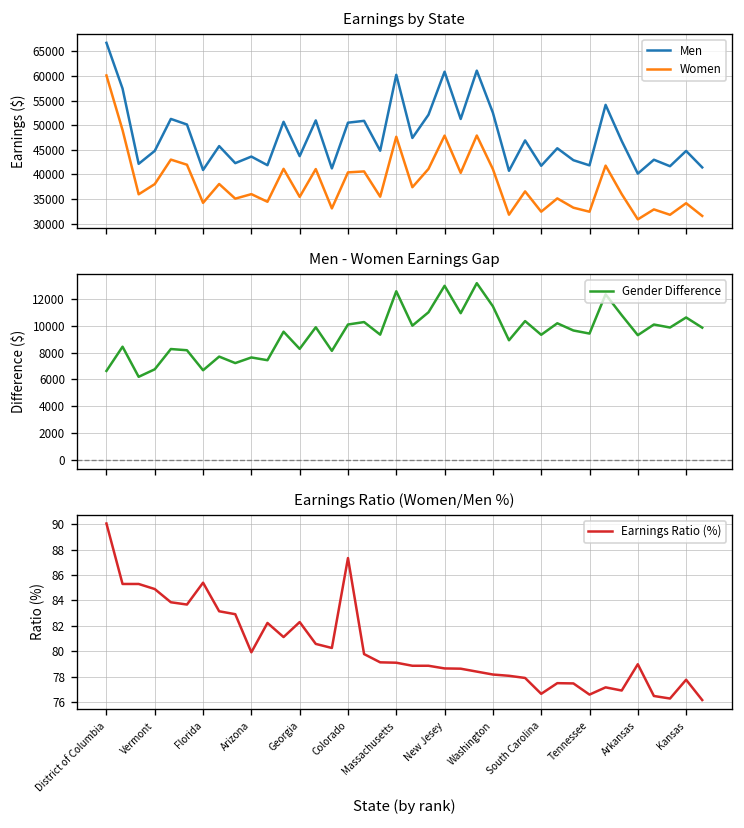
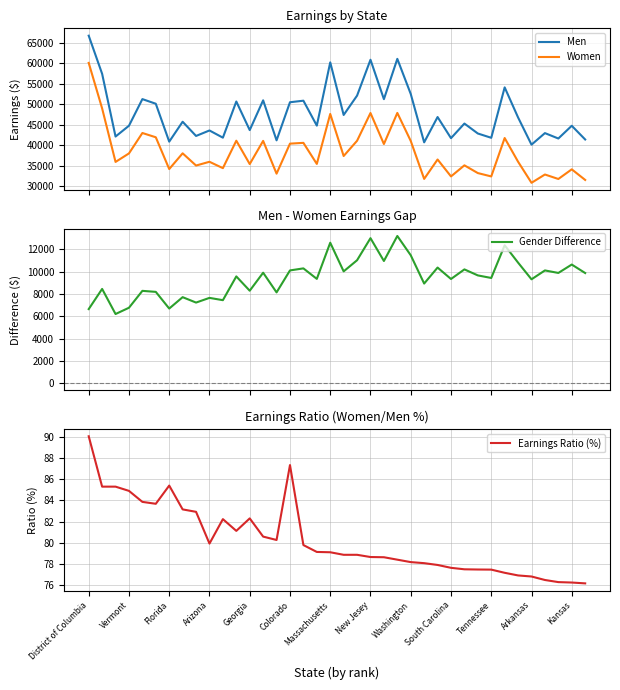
Earnings Ratio (Women/Men %), South Carolina: 76.7 -> 77.6
Earnings Ratio (Women/Men %), Tennessee: 76.6 -> 77.5
Earnings Ratio (Women/Men %), Arkansas: 79.0 -> 76.8
Earnings Ratio (Women/Men %), Kansas: 77.8 -> 76.2
